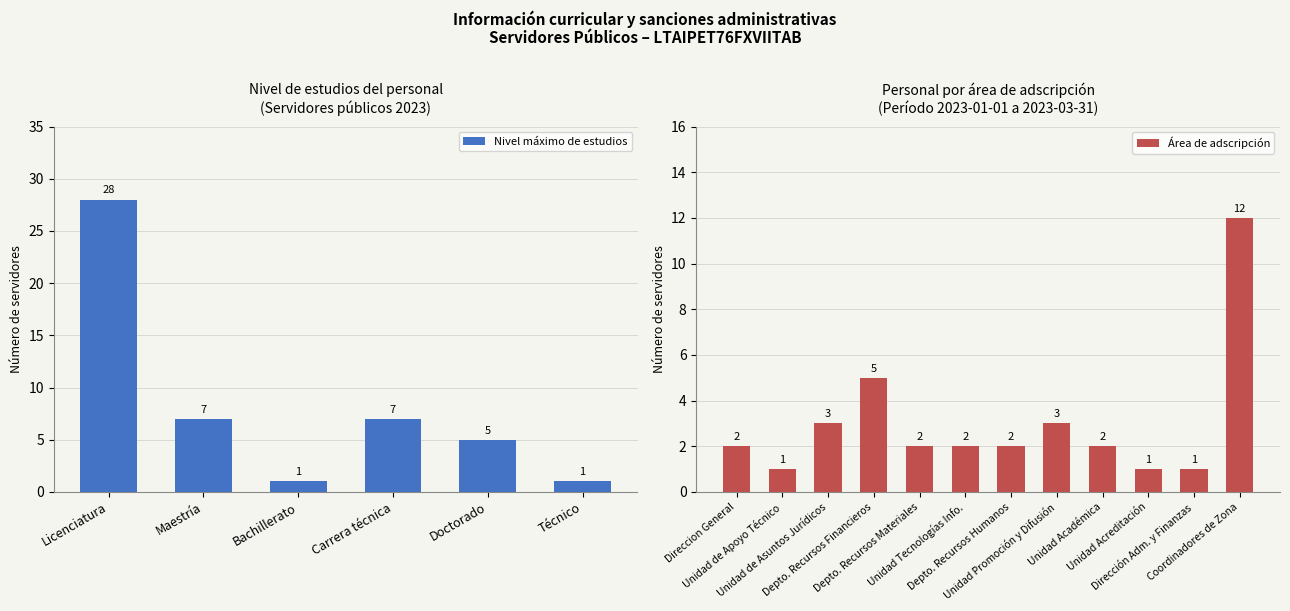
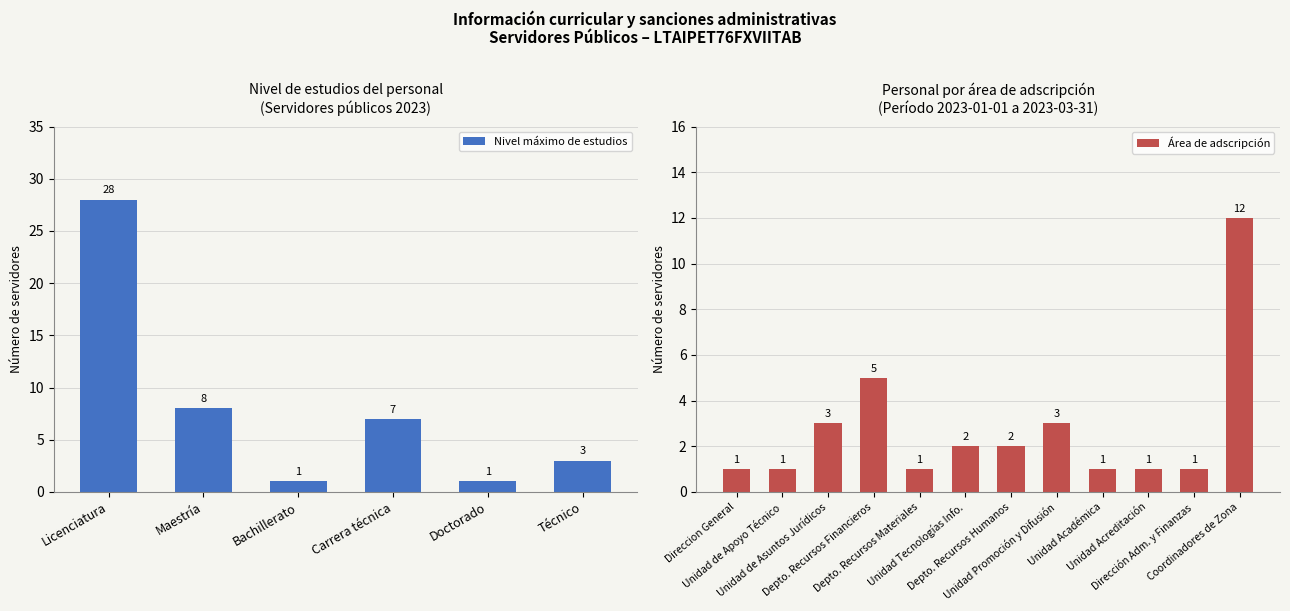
Nivel de estudios del personal (Servidores públicos 2023), Maestría: 7 -> 8
Nivel de estudios del personal (Servidores públicos 2023), Doctorado: 5 -> 1
Nivel de estudios del personal (Servidores públicos 2023), Técnico: 1 -> 3
Personal por área de adscripción (Período 2023-01-01 a 2023-03-31), Direccion General: 2 -> 1
Personal por área de adscripción (Período 2023-01-01 a 2023-03-31), Depto. Recursos Materiales: 2 -> 1
Personal por área de adscripción (Período 2023-01-01 a 2023-03-31), Unidad Académica: 2 -> 1
